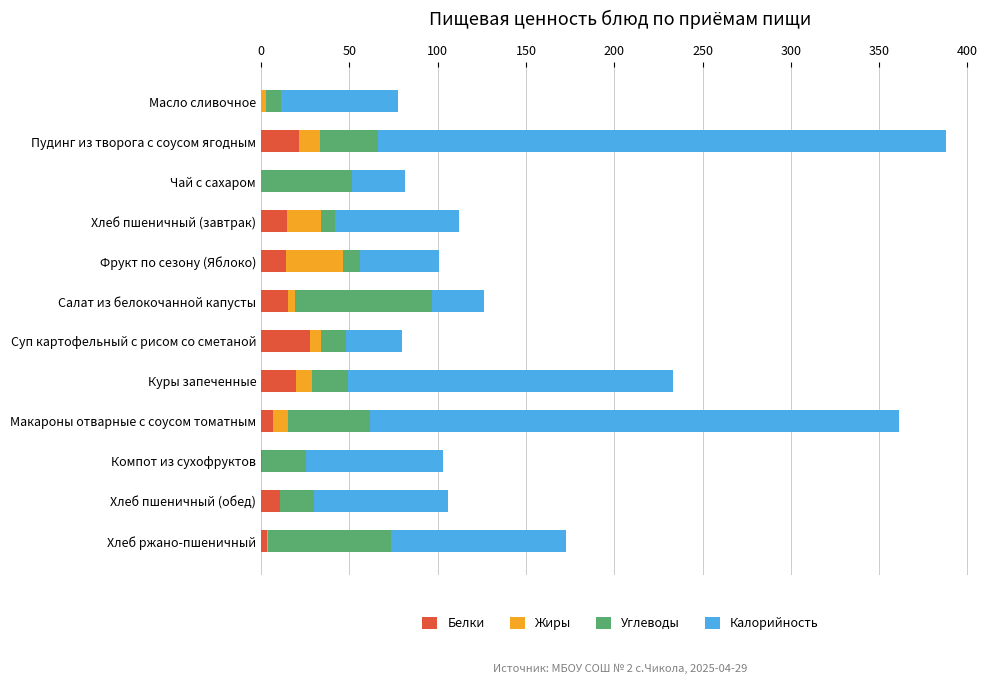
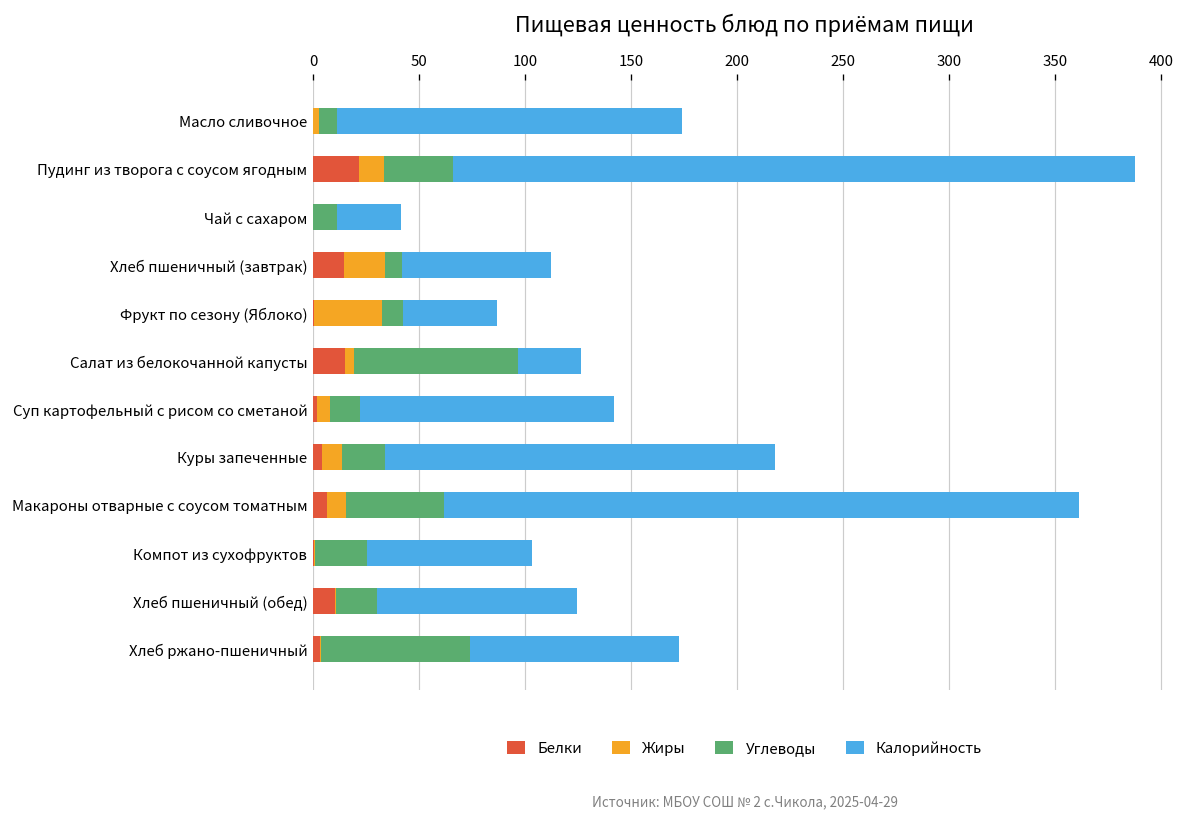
Калорийность, Масло сливочное: 66 -> 162
Углеводы, Чай с сахаром: 51 -> 11
Белки, Фрукт по сезону (Яблоко): 14 -> 0
Белки, Суп картофельный с рисом со сметаной: 28 -> 2
Калорийность, Суп картофельный с рисом со сметаной: 31 -> 120
Белки, Куры запеченные: 20 -> 4
Калорийность, Хлеб пшеничный (обед): 76 -> 94
